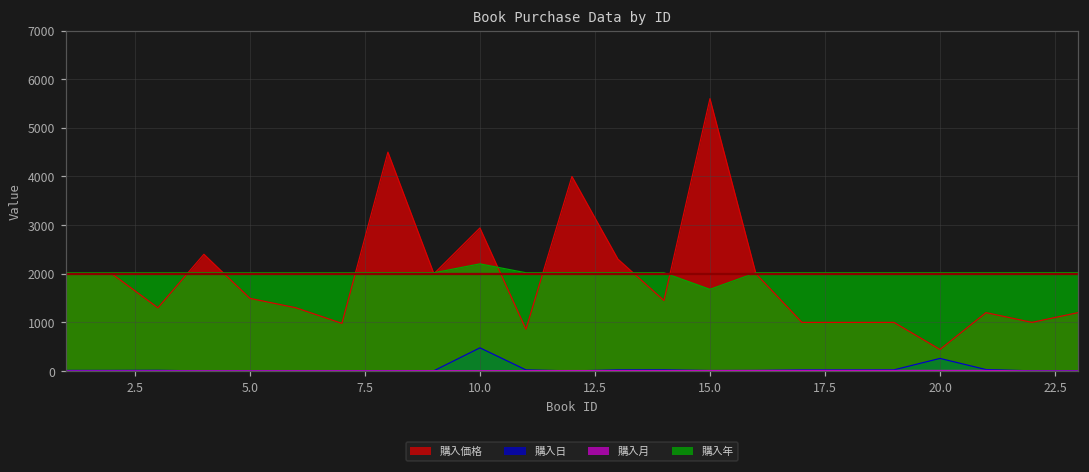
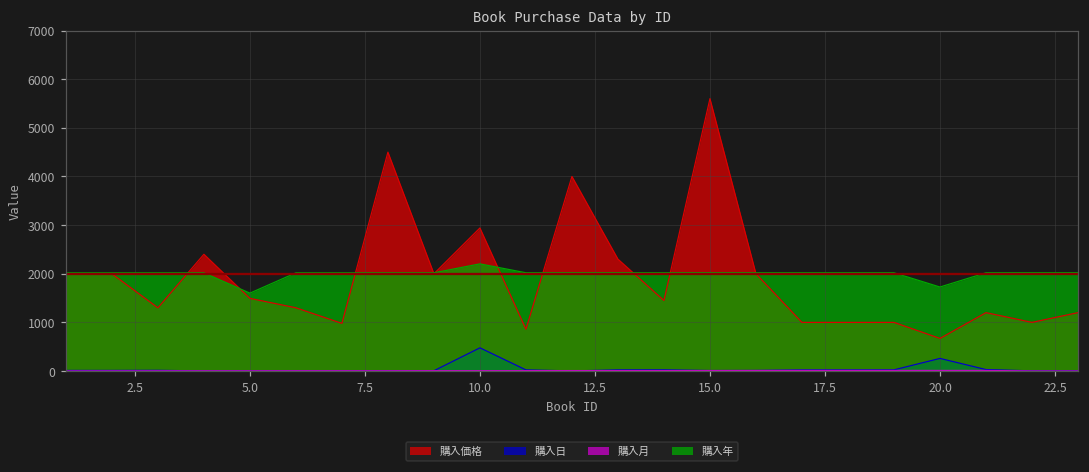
購入年, 5.0: 2000 -> 1600
購入年, 15.0: 1700 -> 2000
購入価格, 20.0: 400 -> 700
購入年, 20.0: 2000 -> 1700
